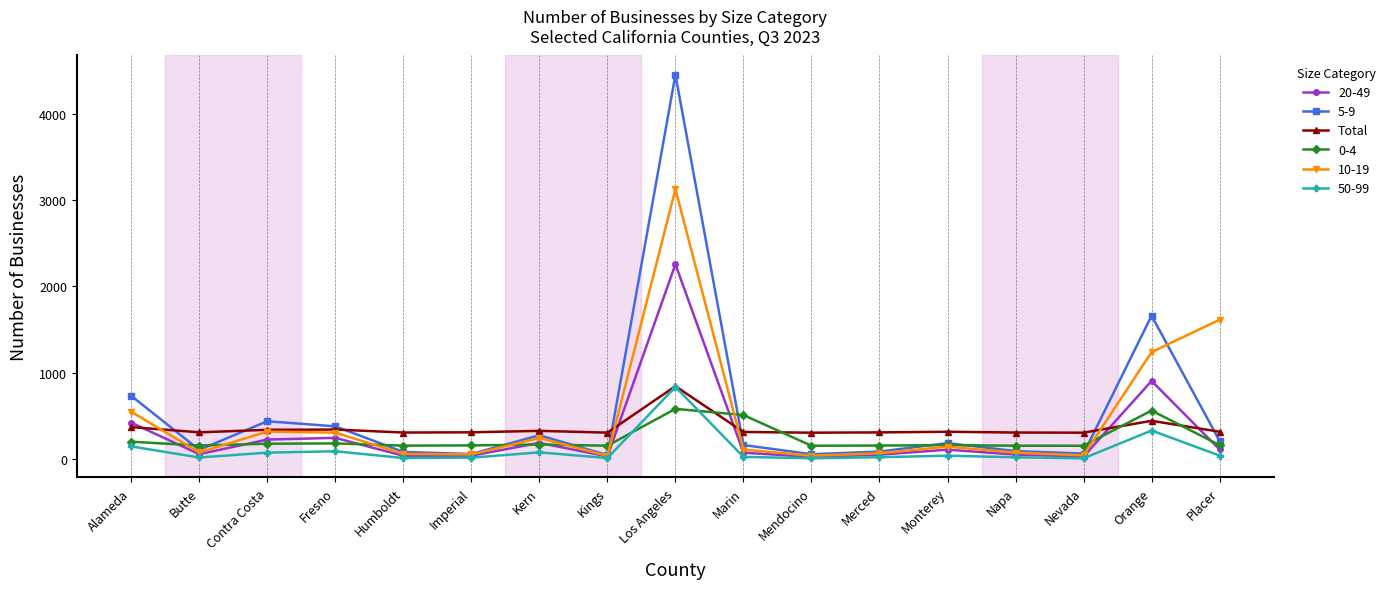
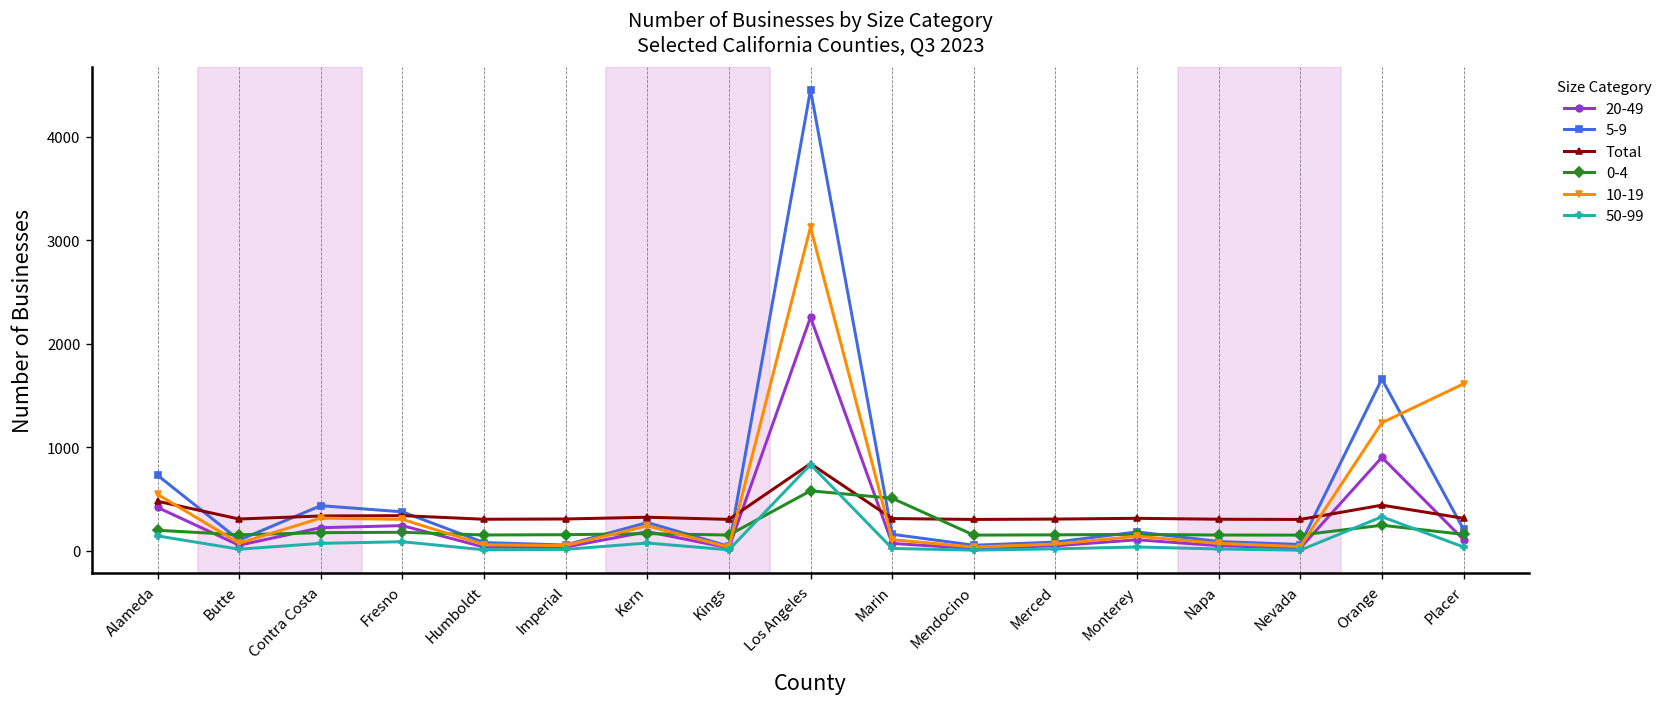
Total, Alameda: 400 -> 500
0-4, Orange: 600 -> 200
